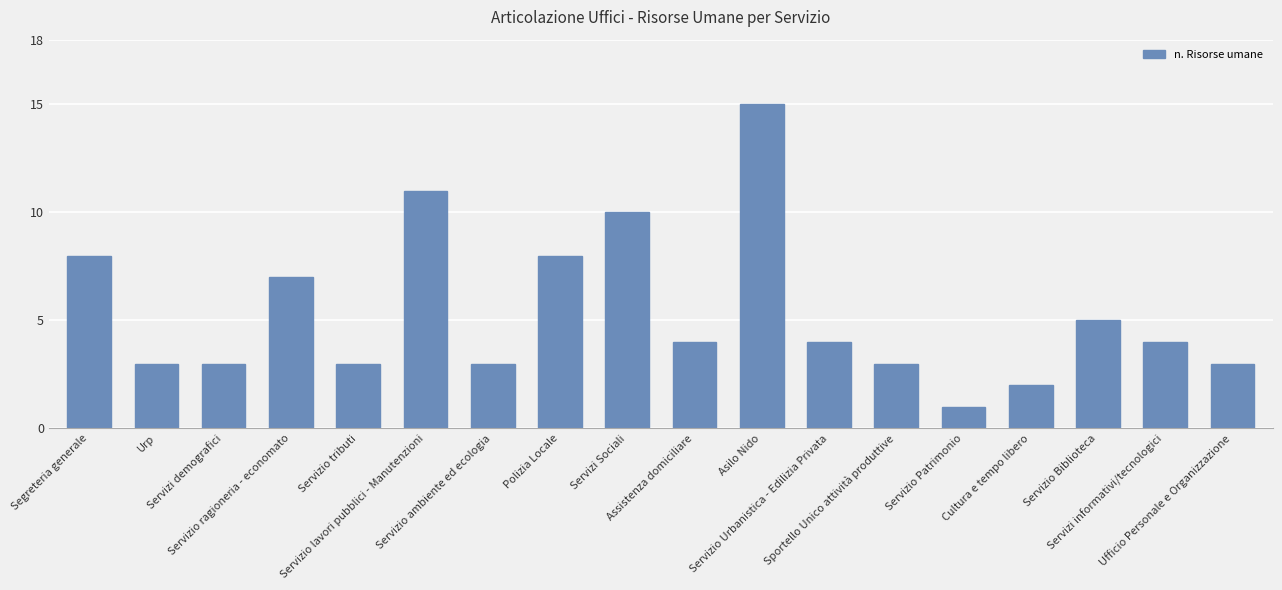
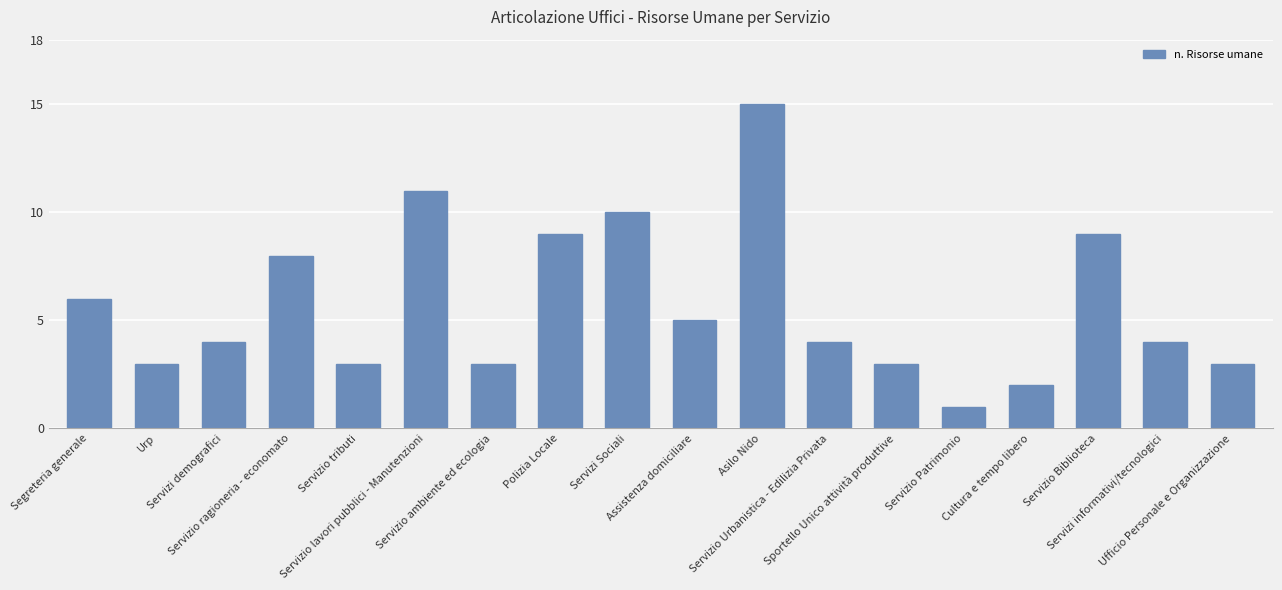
Segreteria generale: 8 -> 6
Servizi demografici: 3 -> 4
Servizio ragioneria - economato: 7 -> 8
Polizia Locale: 8 -> 9
Assistenza domiciliare: 4 -> 5
Servizio Biblioteca: 5 -> 9
